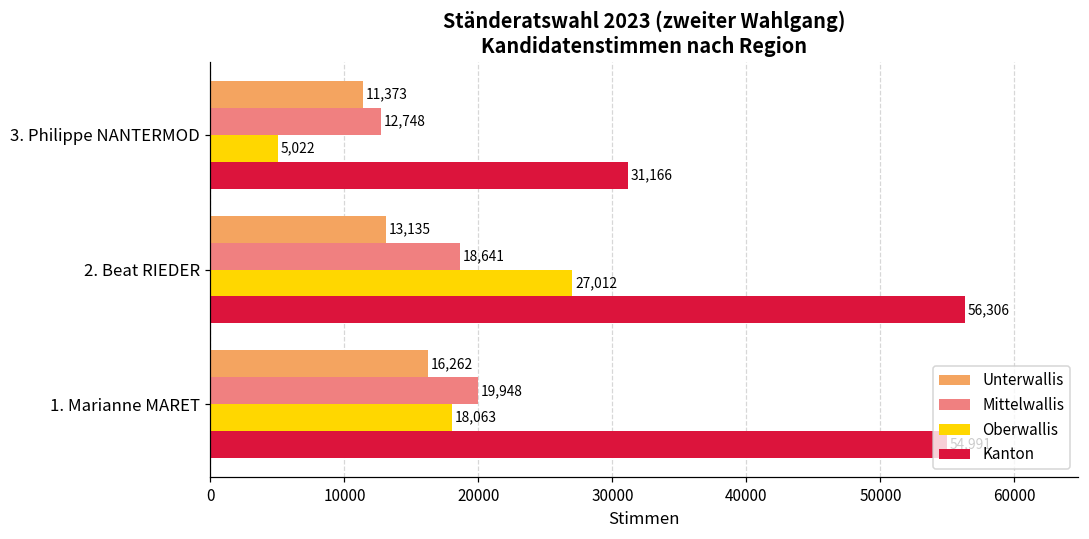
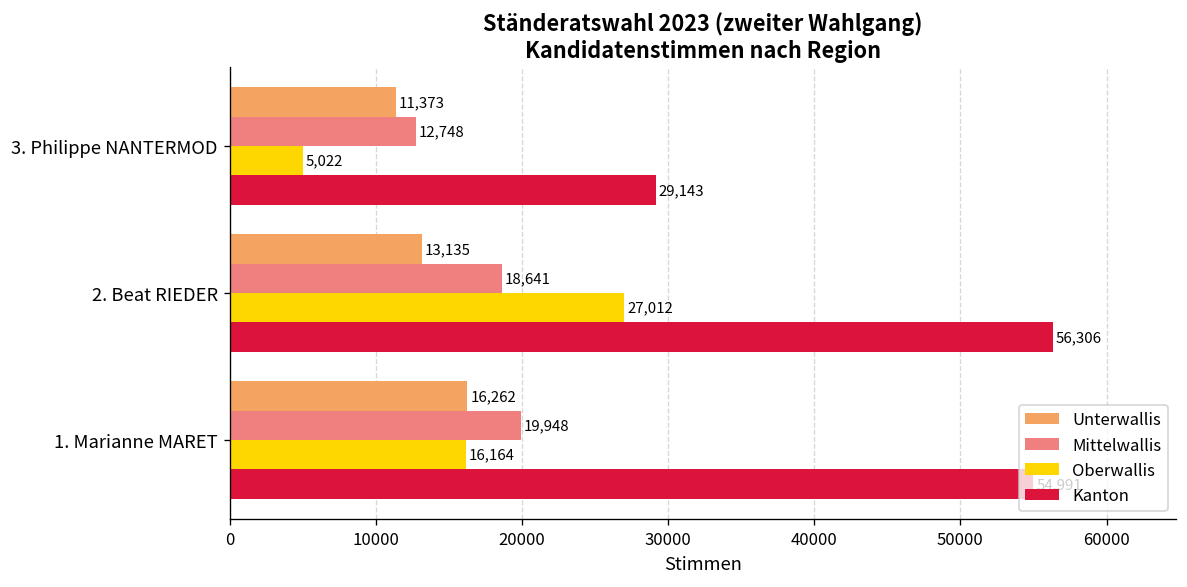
Kanton, 3. Philippe NANTERMOD: 31,166 -> 29,143
Oberwallis, 1. Marianne MARET: 18,063 -> 16,164
